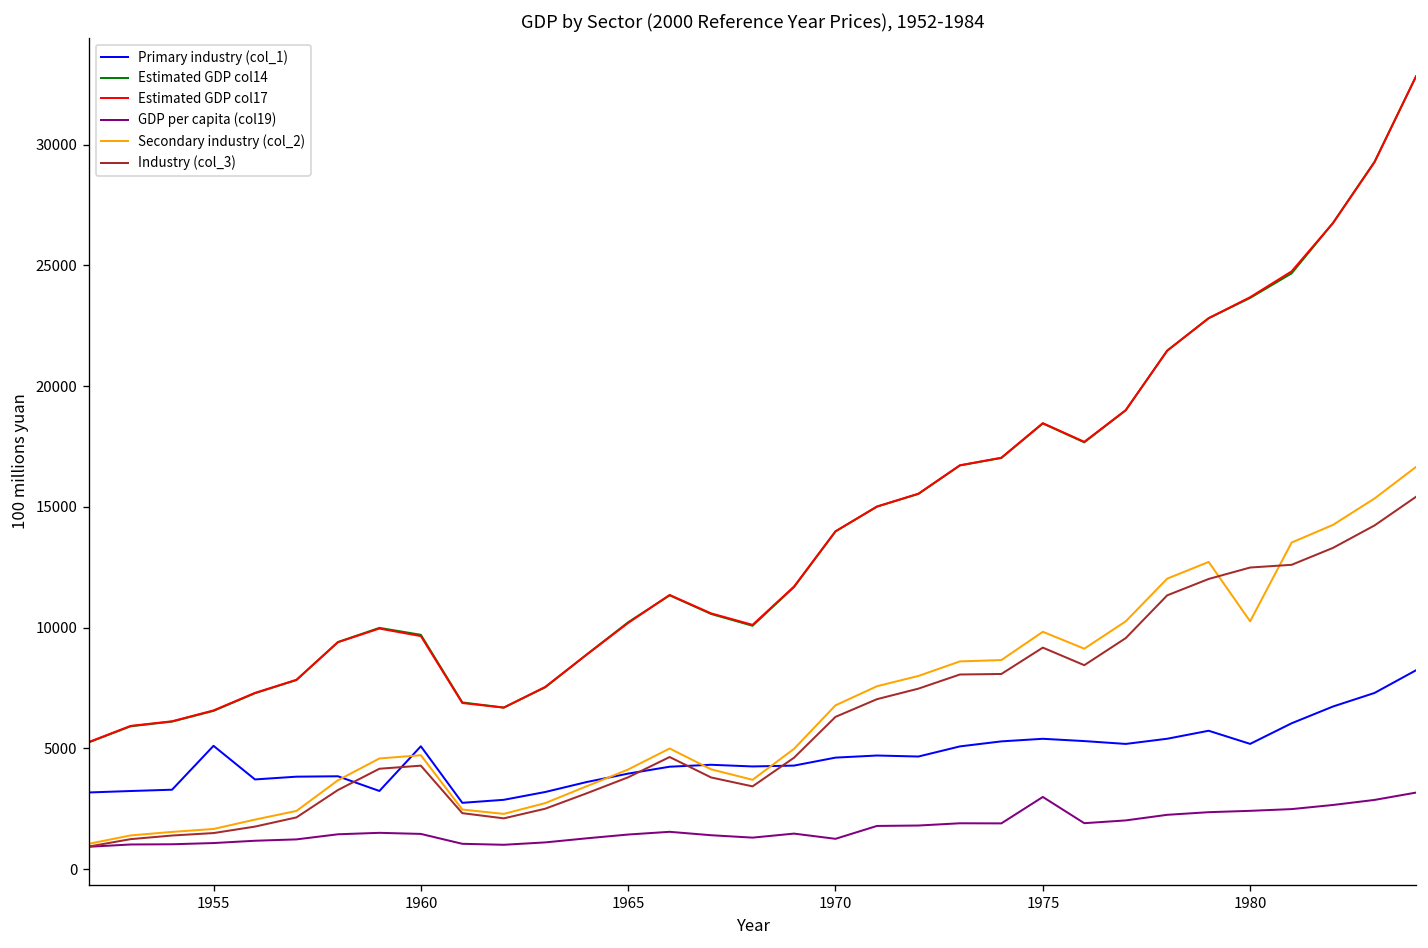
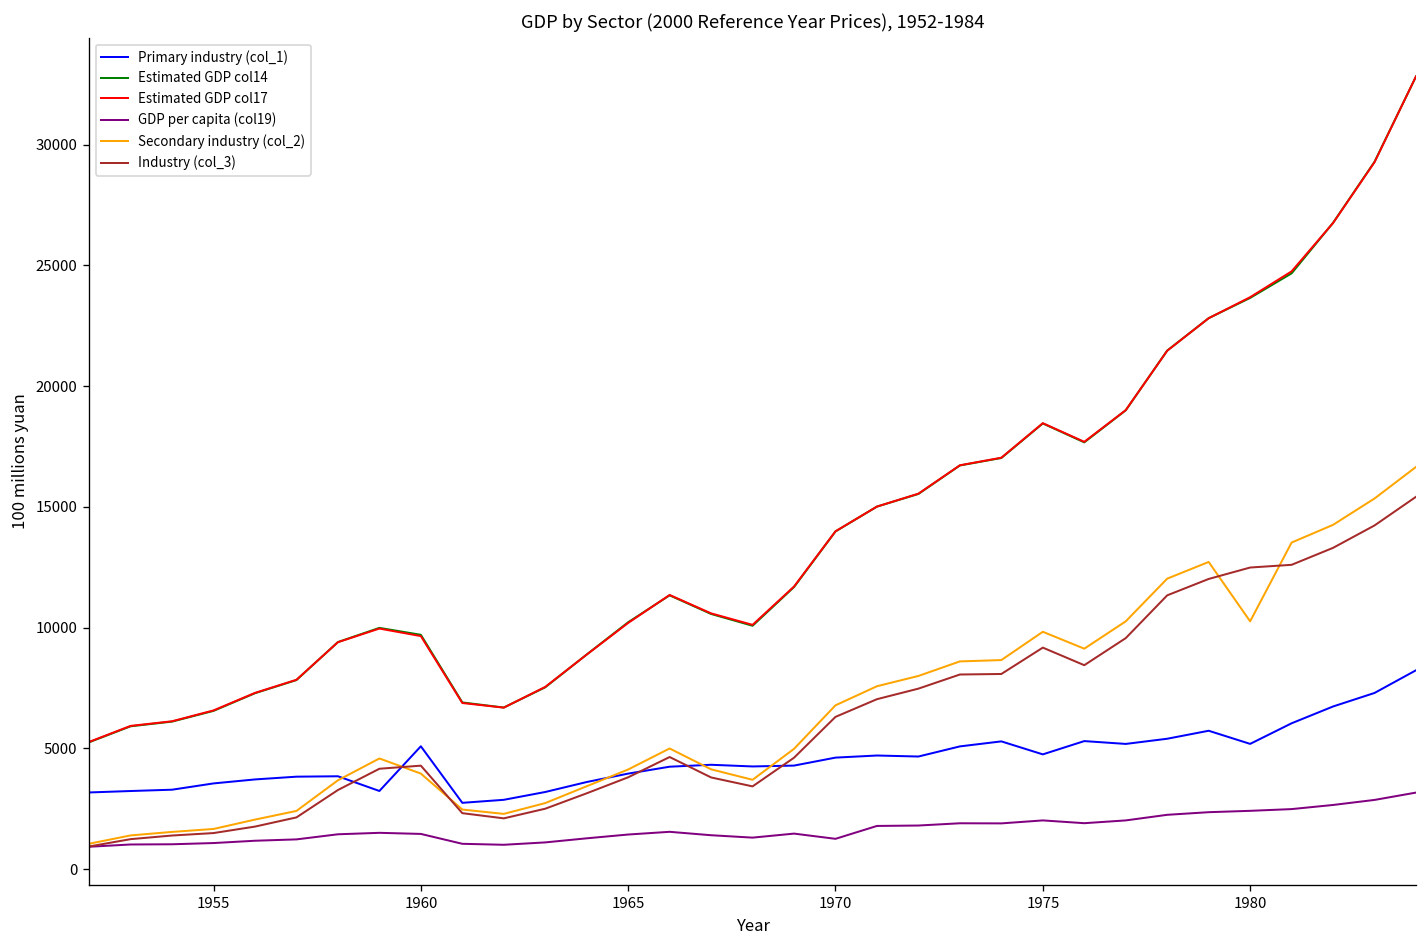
Primary industry (col_1), 1955: 5100 -> 3500
Secondary industry (col_2), 1960: 4700 -> 4000
Primary industry (col_1), 1975: 5400 -> 4700
GDP per capita (col19), 1975: 3000 -> 2000
